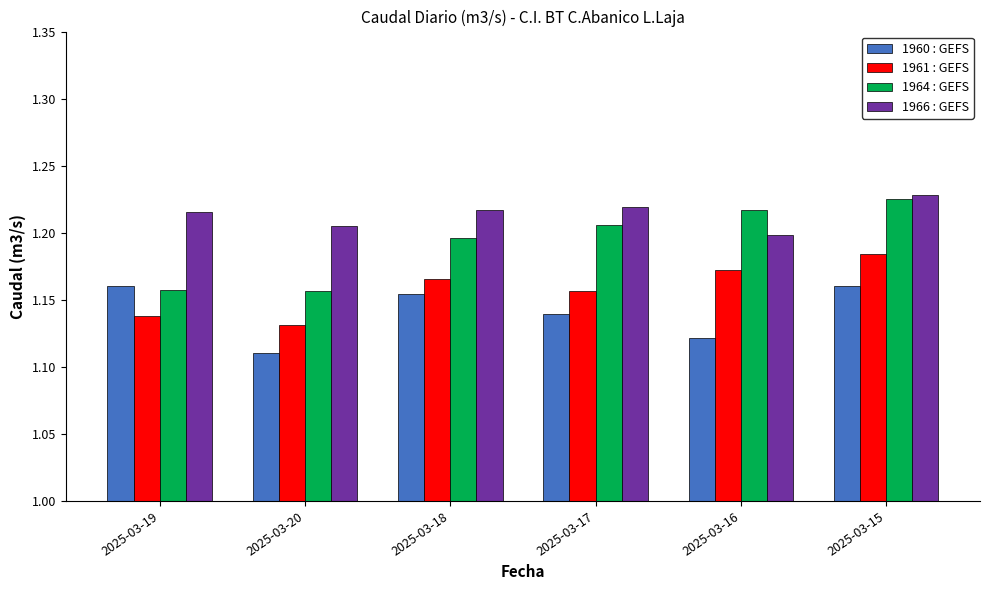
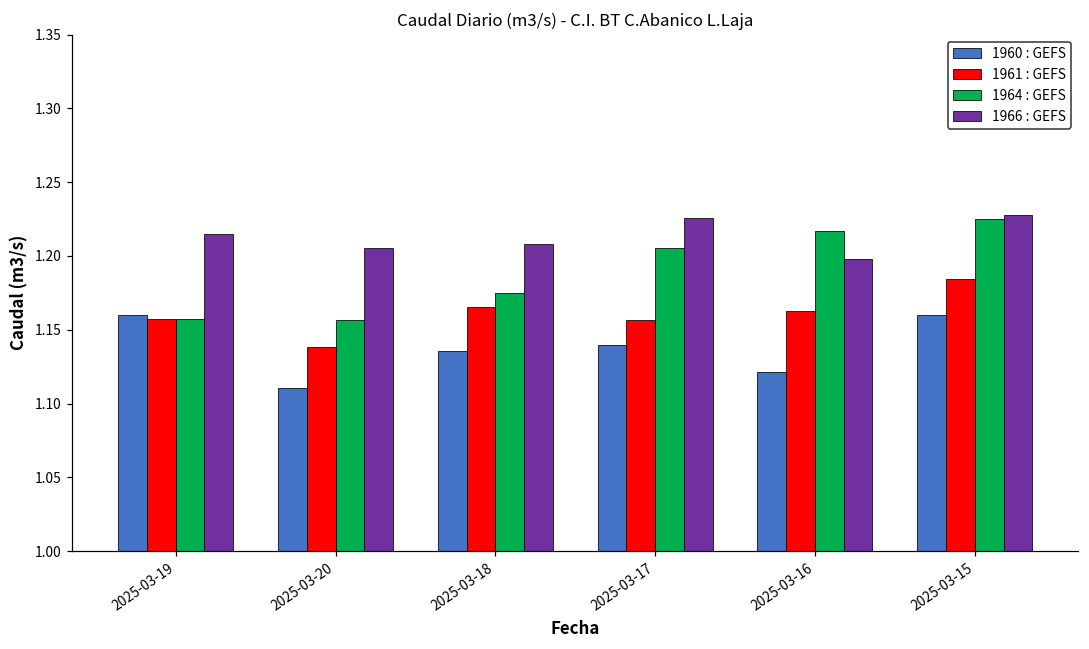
1961 : GEFS, 2025-03-19: 1.138 -> 1.157
1961 : GEFS, 2025-03-20: 1.131 -> 1.138
1960 : GEFS, 2025-03-18: 1.154 -> 1.136
1964 : GEFS, 2025-03-18: 1.196 -> 1.175
1966 : GEFS, 2025-03-18: 1.217 -> 1.208
1966 : GEFS, 2025-03-17: 1.219 -> 1.225
1961 : GEFS, 2025-03-16: 1.172 -> 1.163
